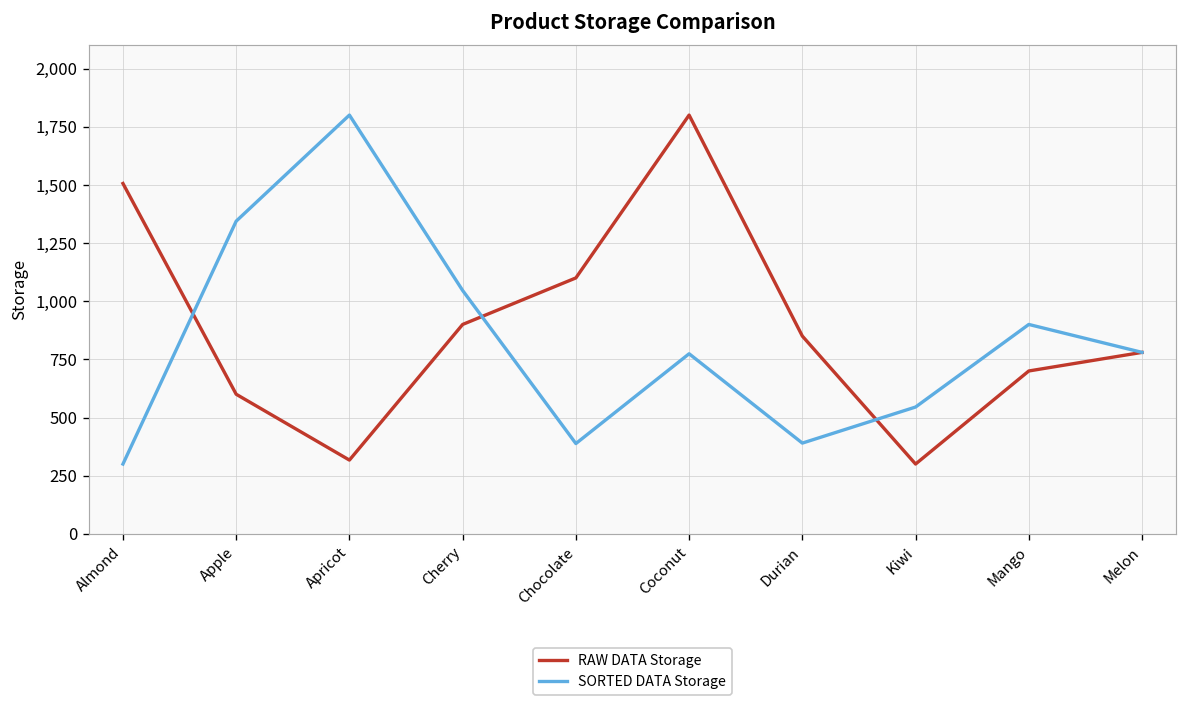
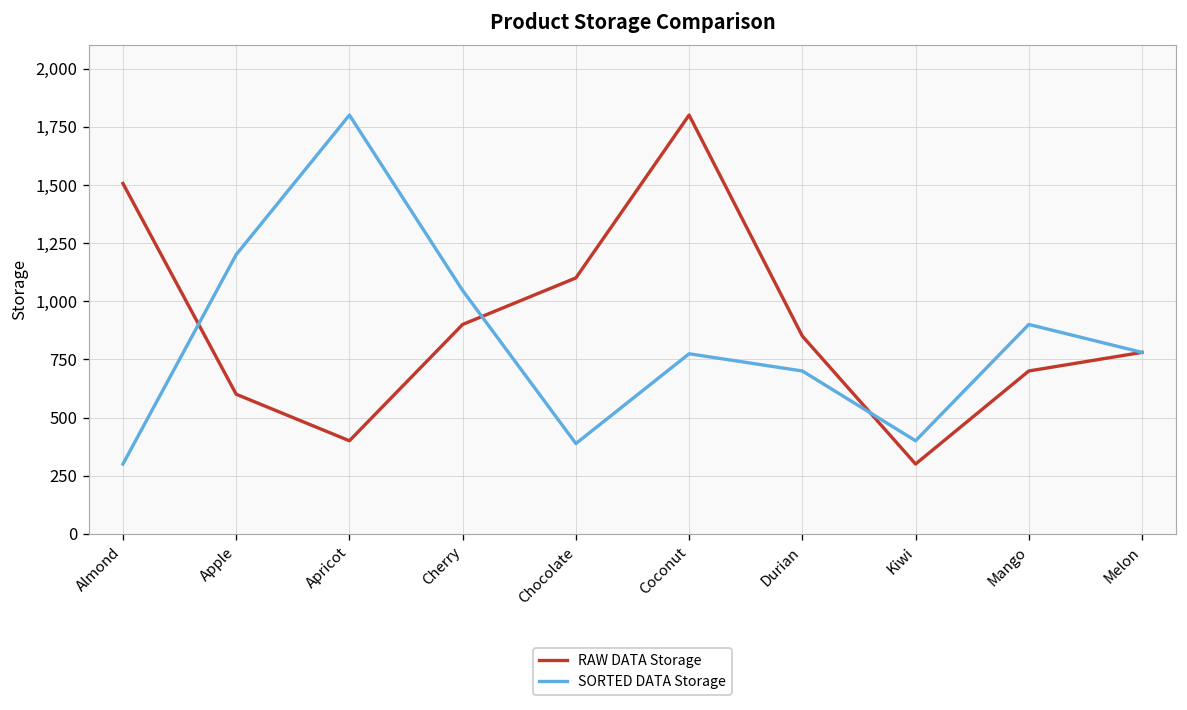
SORTED DATA Storage, Apple: 1,340 -> 1,200
RAW DATA Storage, Apricot: 320 -> 400
SORTED DATA Storage, Durian: 390 -> 700
SORTED DATA Storage, Kiwi: 550 -> 400
